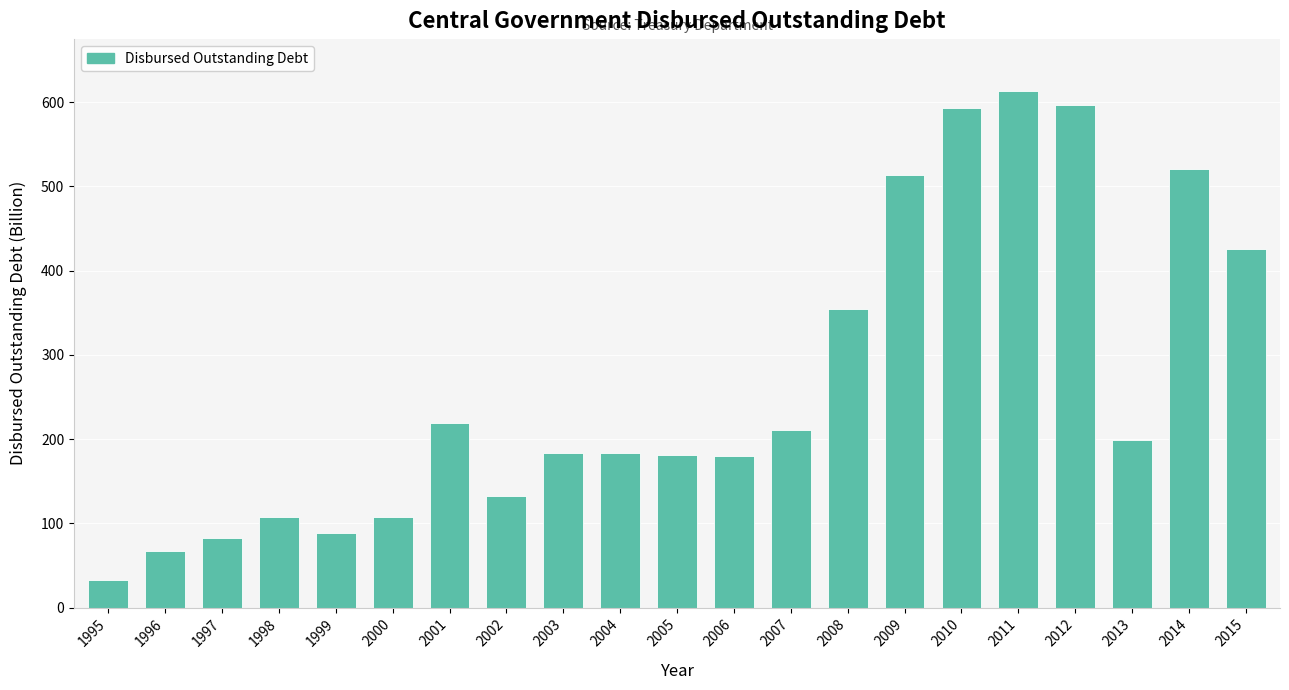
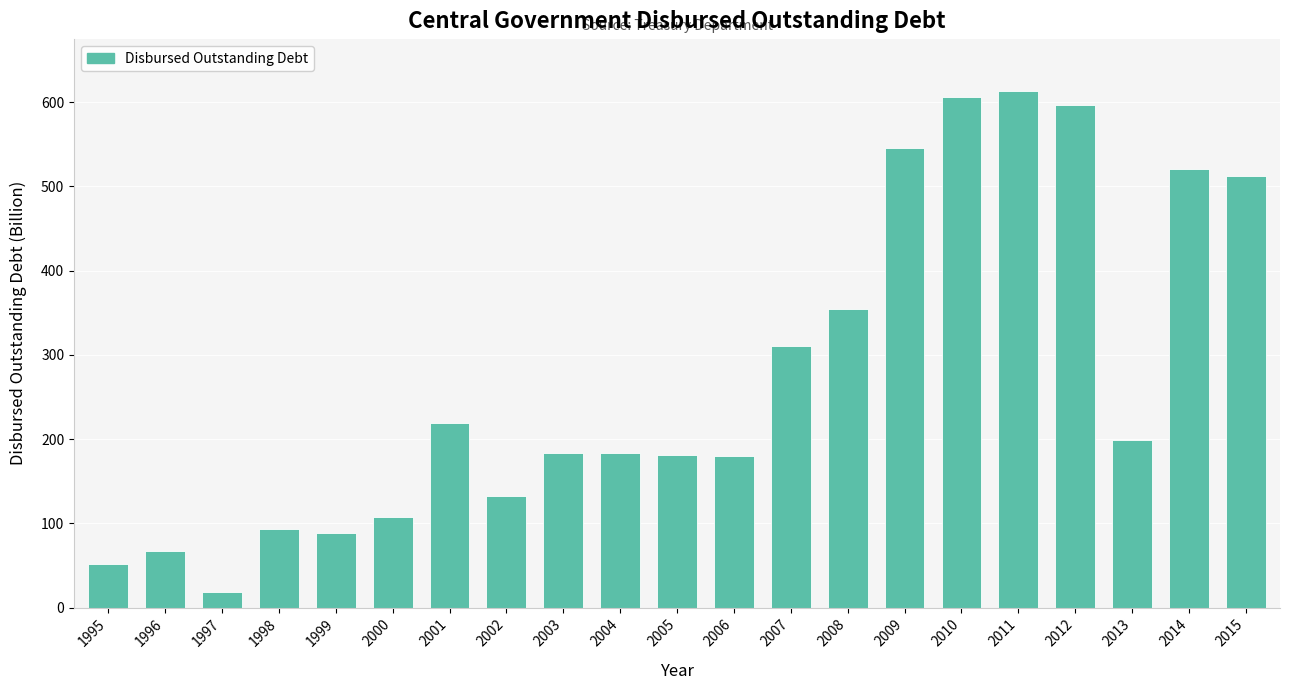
1995: 30 -> 50
1997: 80 -> 20
1998: 110 -> 90
2007: 210 -> 310
2009: 510 -> 550
2010: 590 -> 610
2015: 430 -> 510
